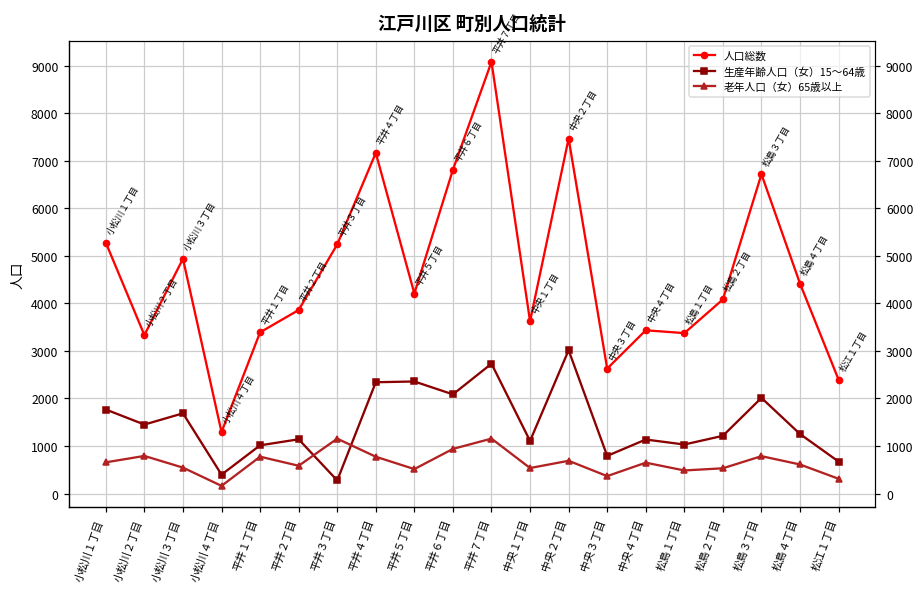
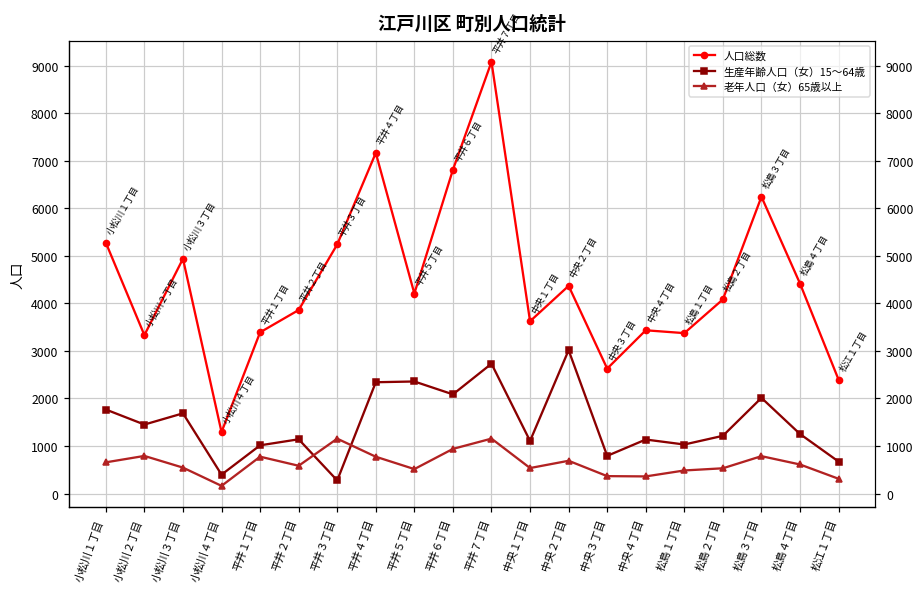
人口総数, 中央２丁目: 7500 -> 4400
老年人口（女）65歳以上, 中央４丁目: 700 -> 400
人口総数, 松島３丁目: 6700 -> 6200
